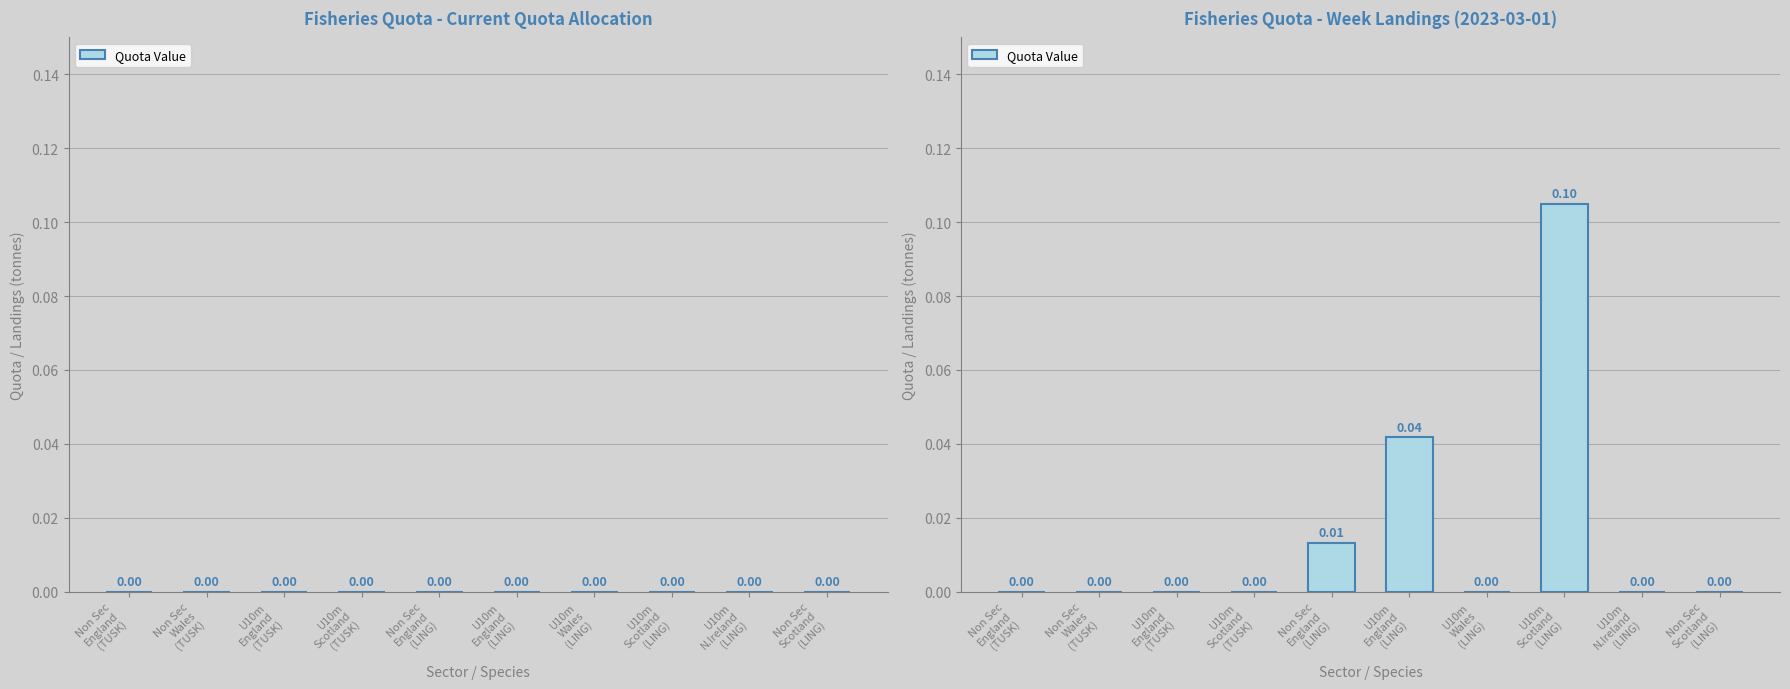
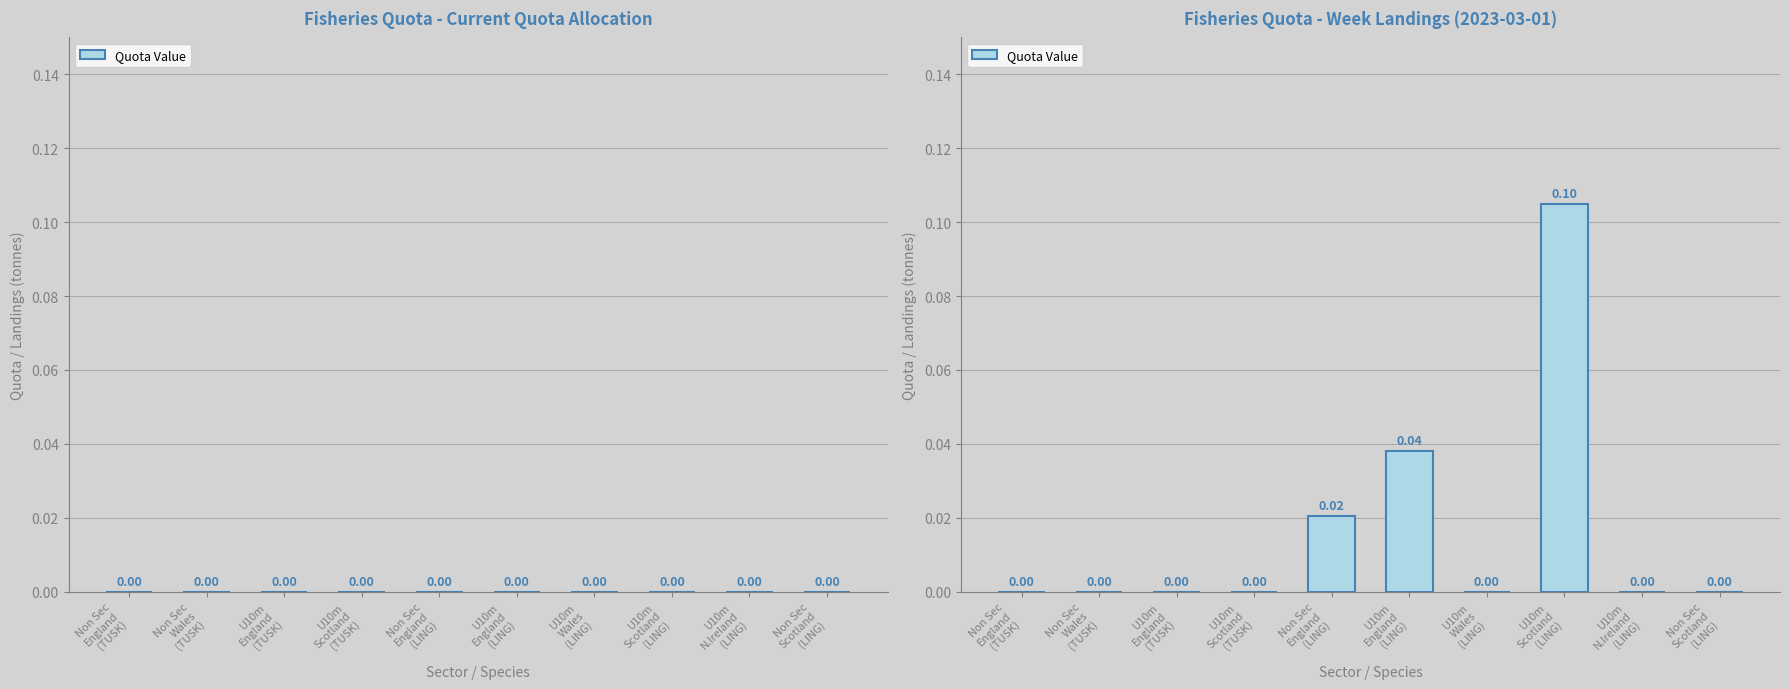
Fisheries Quota - Week Landings (2023-03-01), Non Sec England (LING): 0.01 -> 0.02
Fisheries Quota - Week Landings (2023-03-01), U10m England (LING): 0.042 -> 0.038
